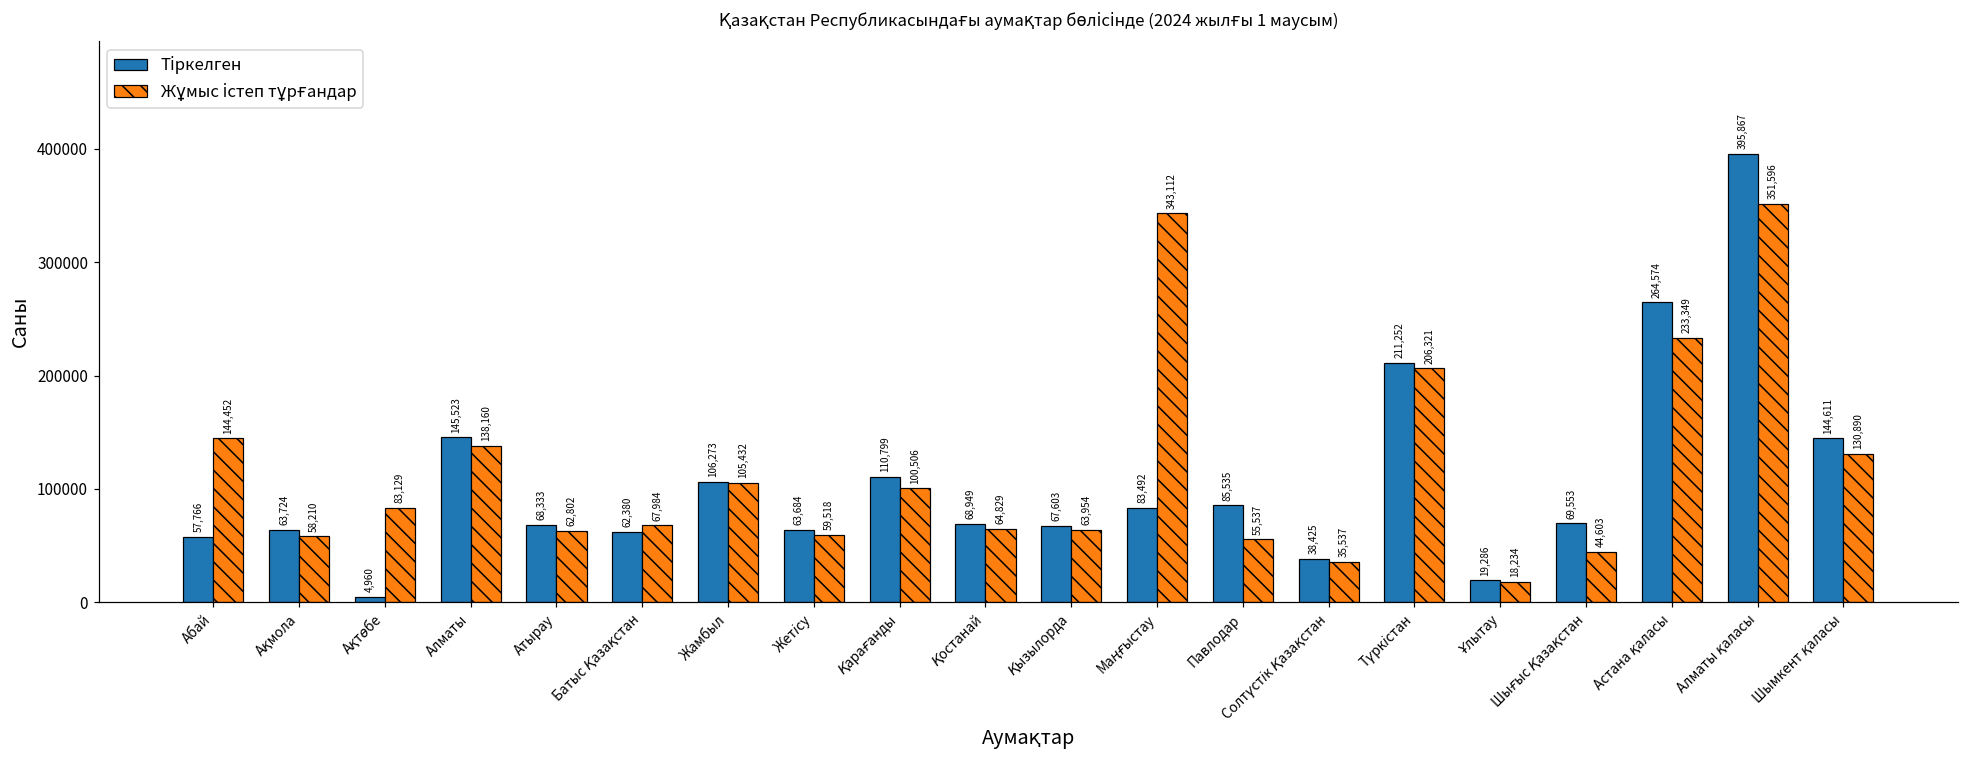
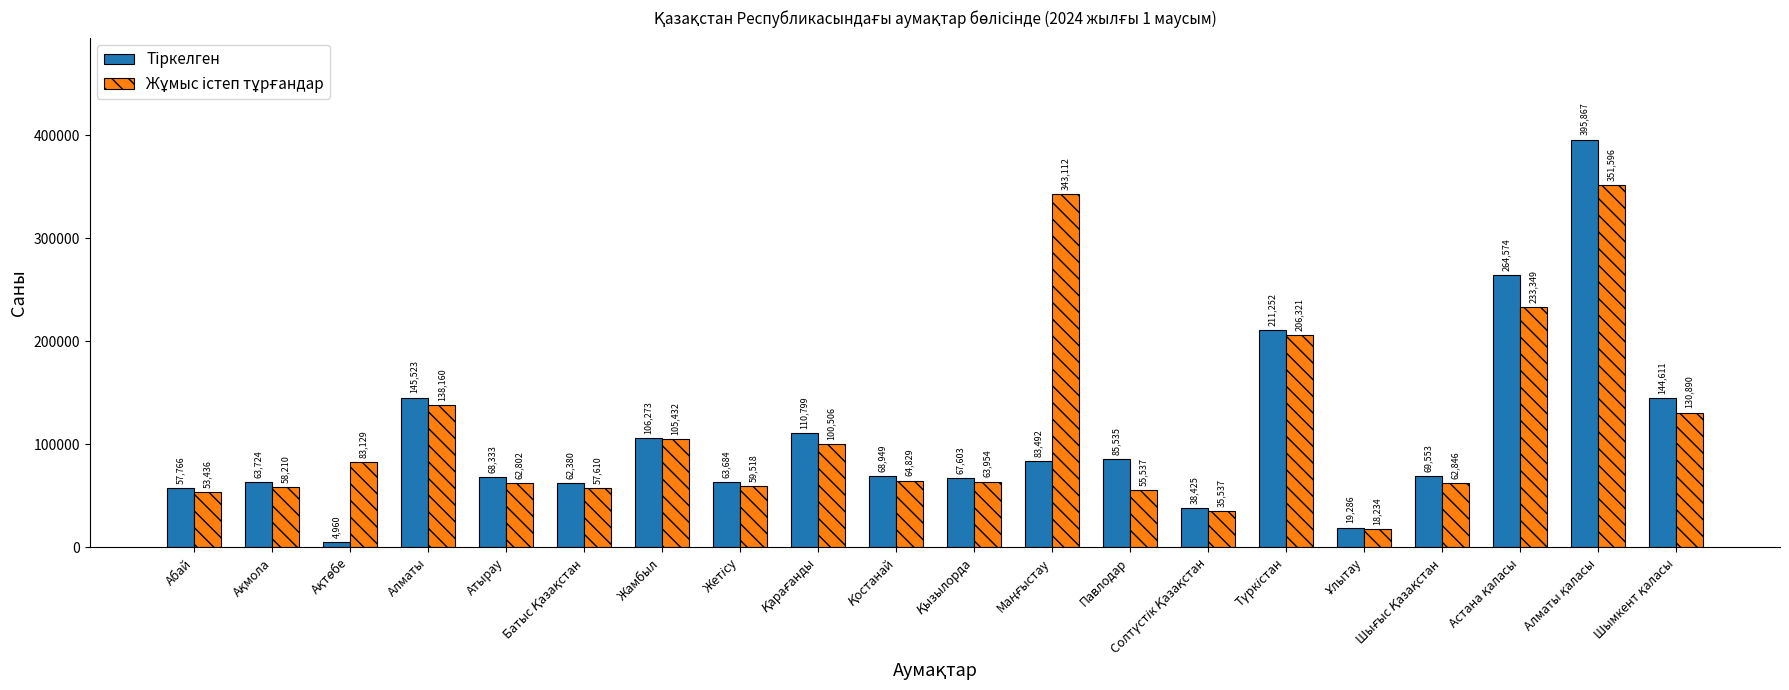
Жұмыс істеп тұрғандар, Абай: 144,452 -> 53,436
Жұмыс істеп тұрғандар, Батыс Қазақстан: 67,984 -> 57,610
Жұмыс істеп тұрғандар, Шығыс Қазақстан: 44,603 -> 62,846
